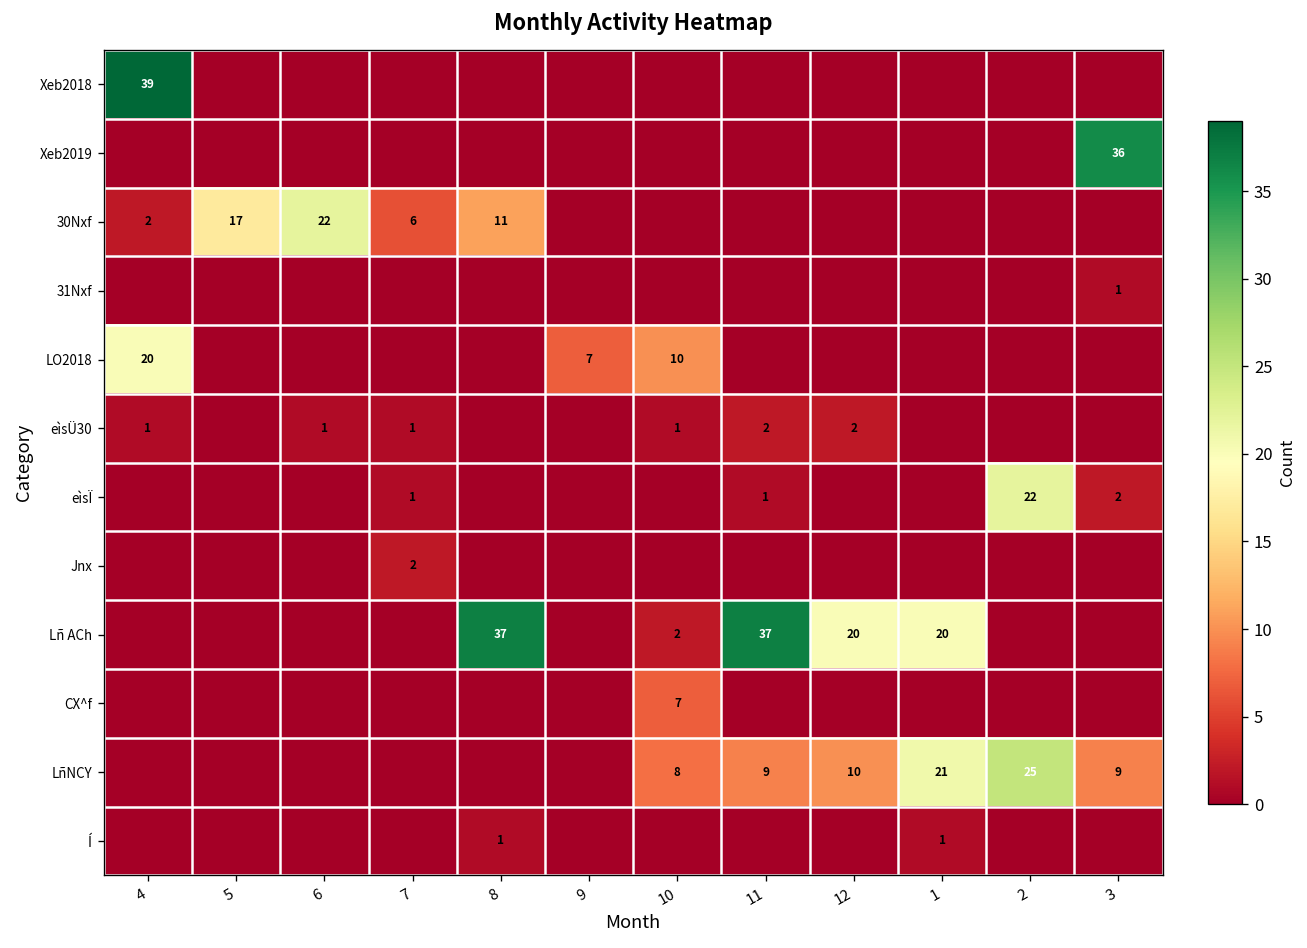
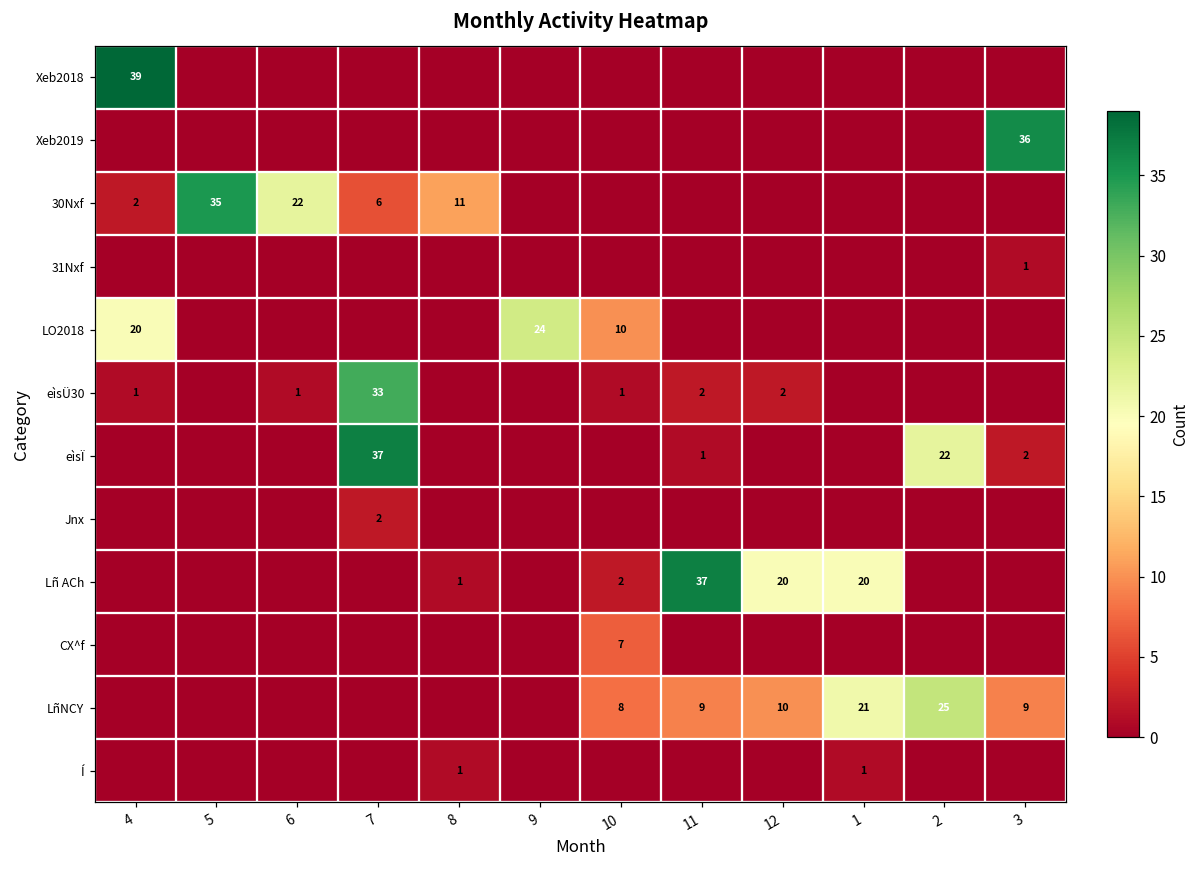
30Nxf, 5: 17 -> 35
LO2018, 9: 7 -> 24
eìsÜ30, 7: 1 -> 33
eìsÏ, 7: 1 -> 37
Lñ ACh, 8: 37 -> 1
